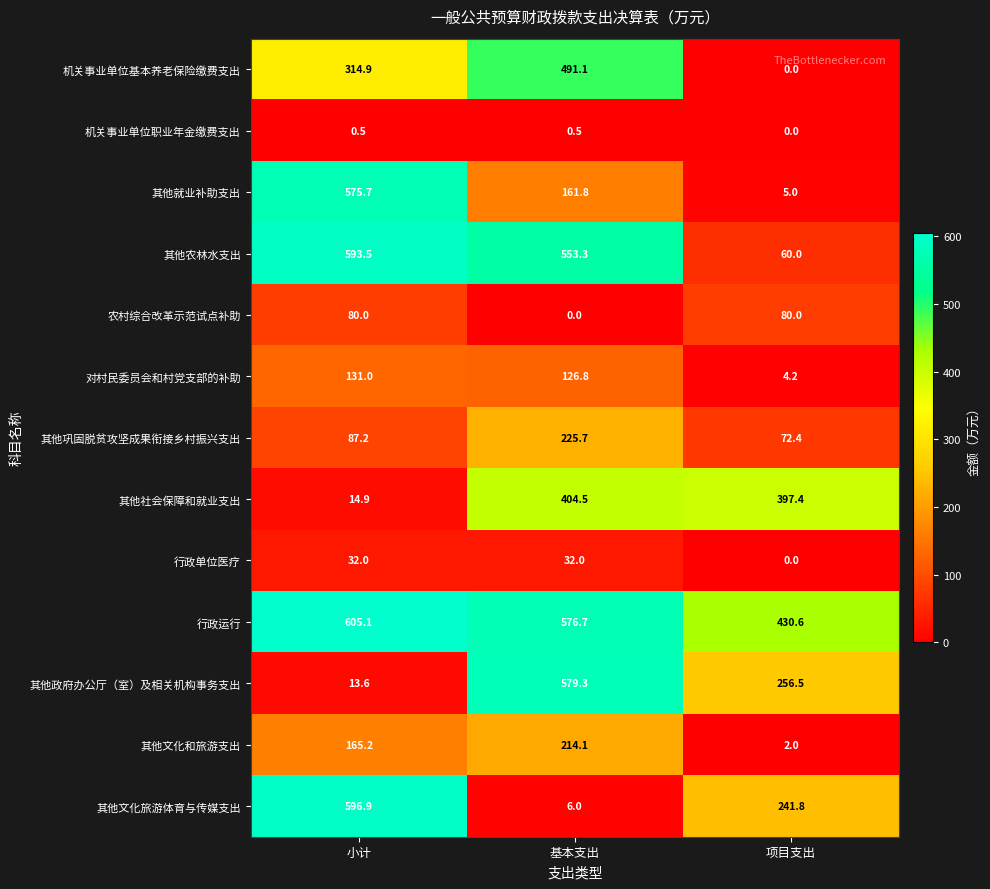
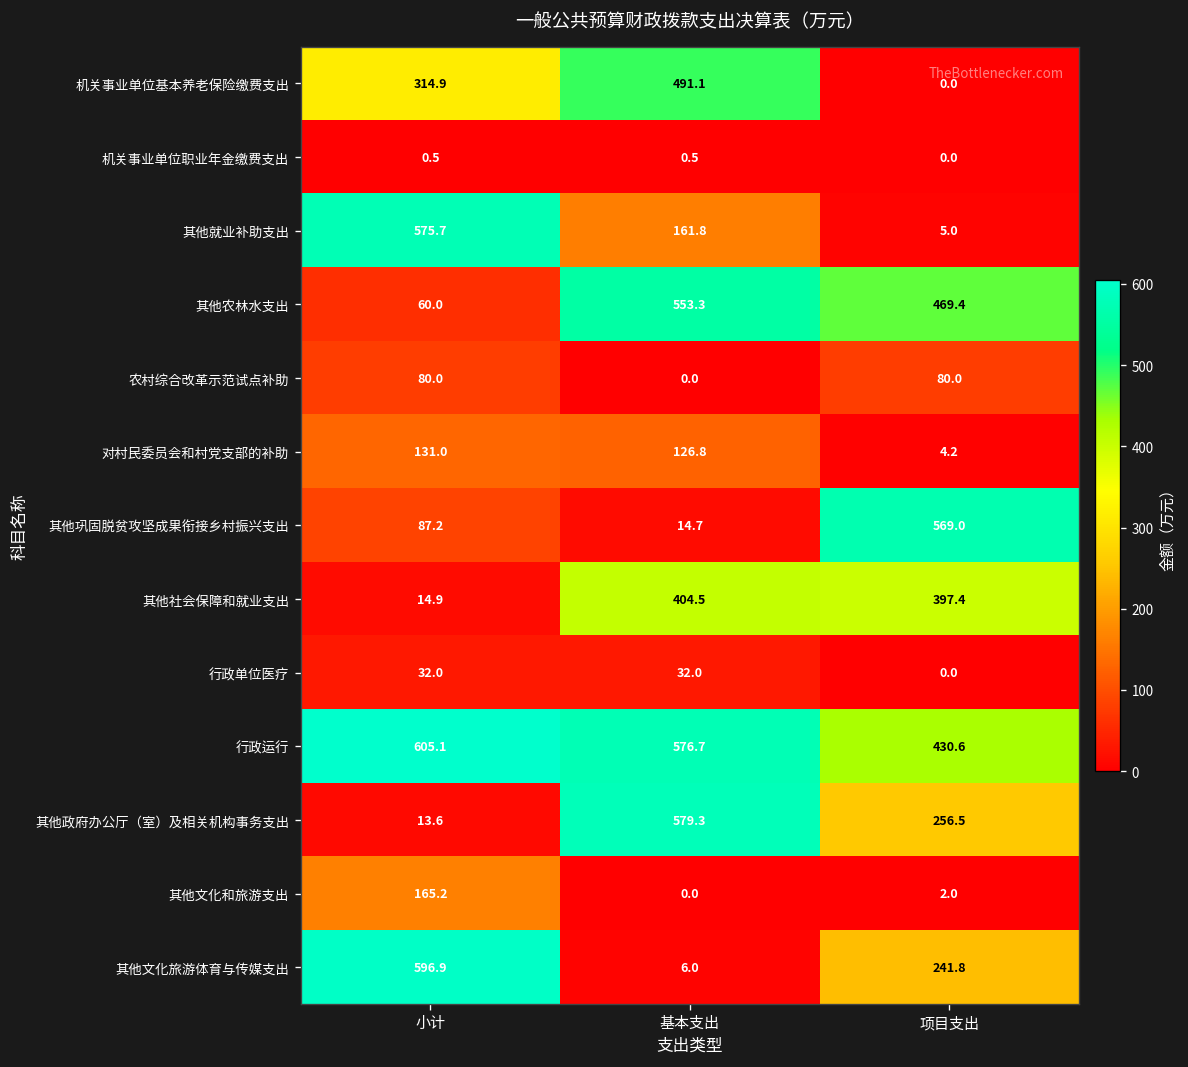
其他农林水支出, 小计: 593.5 -> 60.0
其他农林水支出, 项目支出: 60.0 -> 469.4
其他巩固脱贫攻坚成果衔接乡村振兴支出, 基本支出: 225.7 -> 14.7
其他巩固脱贫攻坚成果衔接乡村振兴支出, 项目支出: 72.4 -> 569.0
其他文化和旅游支出, 基本支出: 214.1 -> 0.0
